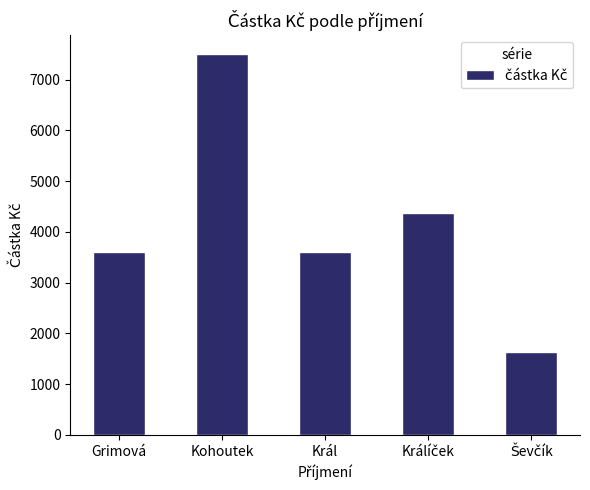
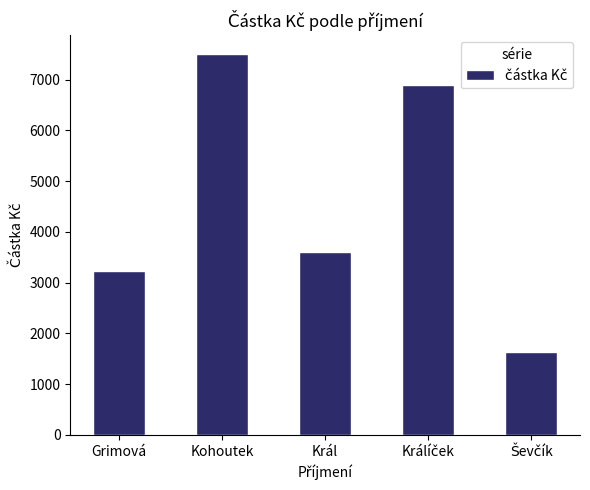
Grimová: 3600 -> 3200
Králíček: 4400 -> 6900
